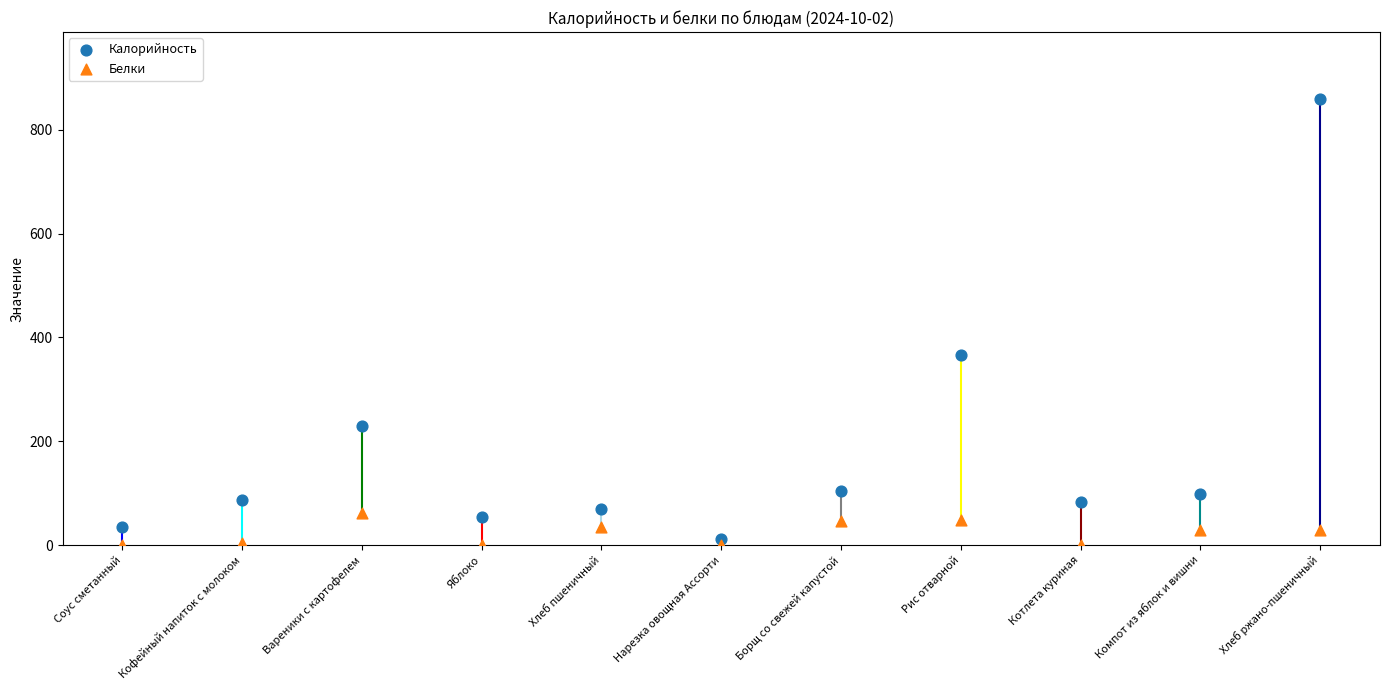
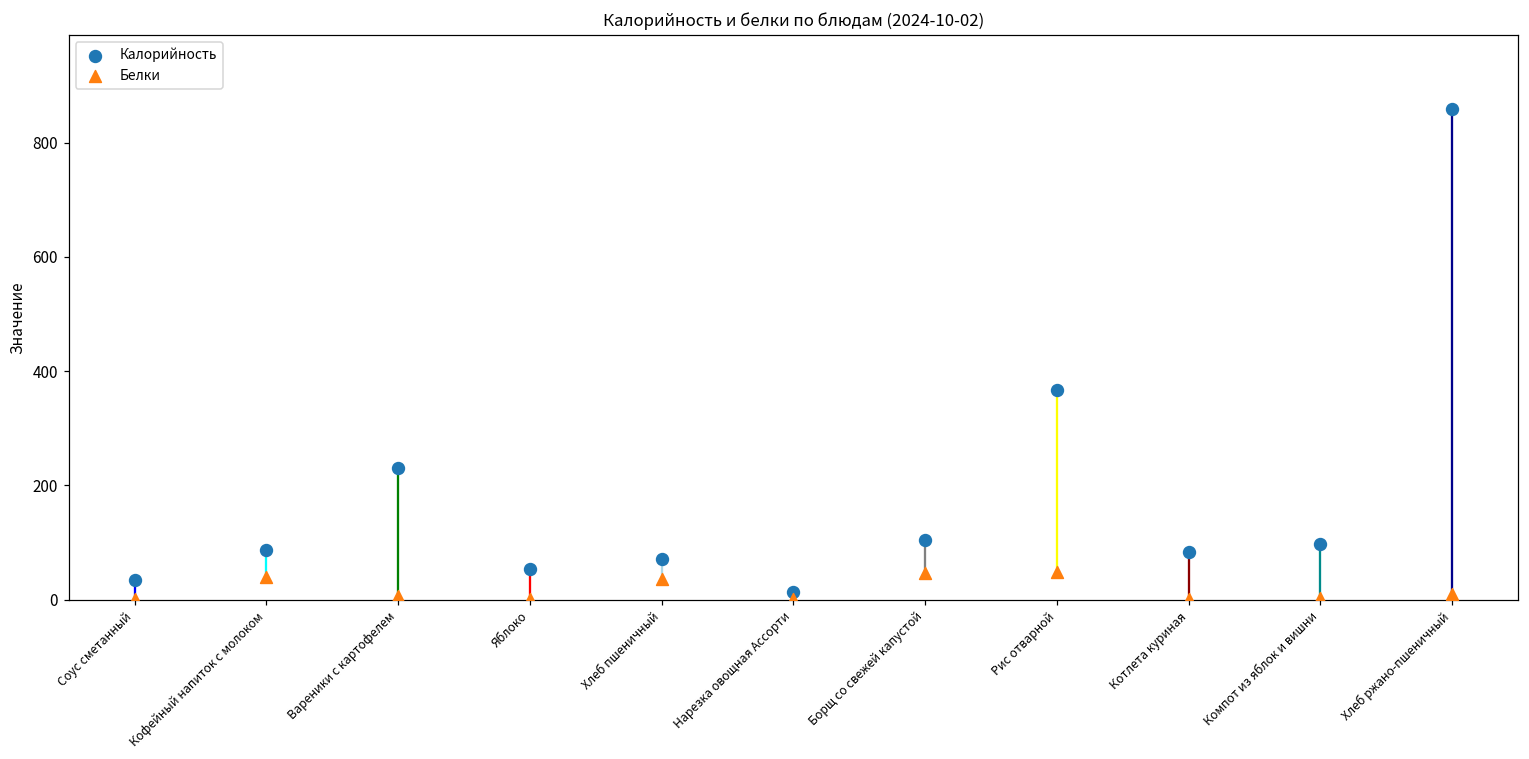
Белки, Кофейный напиток с молоком: 0 -> 40
Белки, Вареники с картофелем: 60 -> 10
Белки, Компот из яблок и вишни: 30 -> 0
Белки, Хлеб ржано-пшеничный: 30 -> 10
